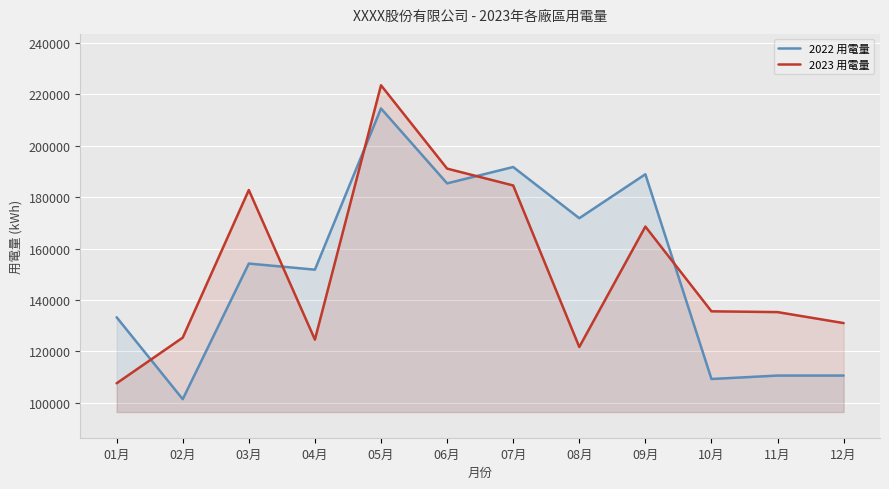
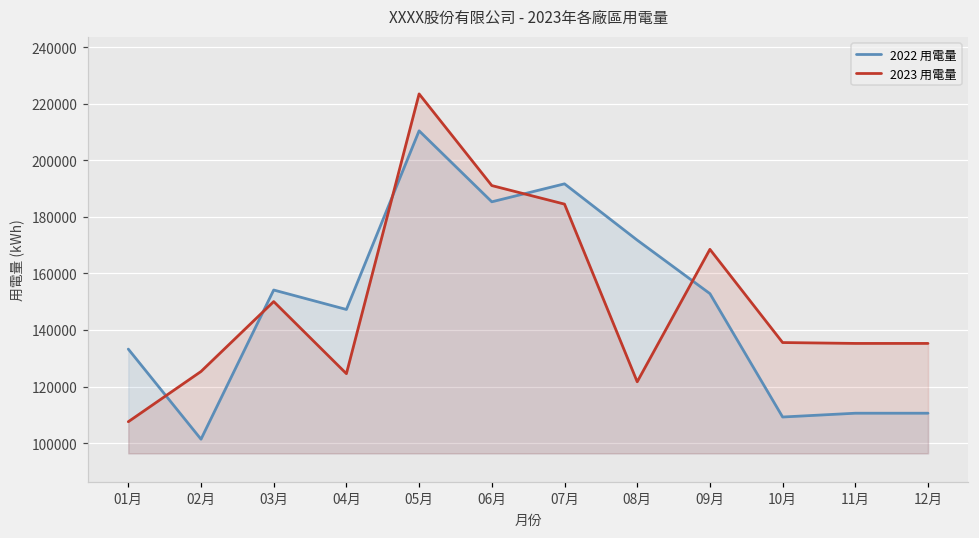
2023 用電量, 03月: 183000 -> 150000
2022 用電量, 04月: 152000 -> 147000
2022 用電量, 05月: 215000 -> 210000
2022 用電量, 09月: 189000 -> 153000
2023 用電量, 12月: 131000 -> 135000
